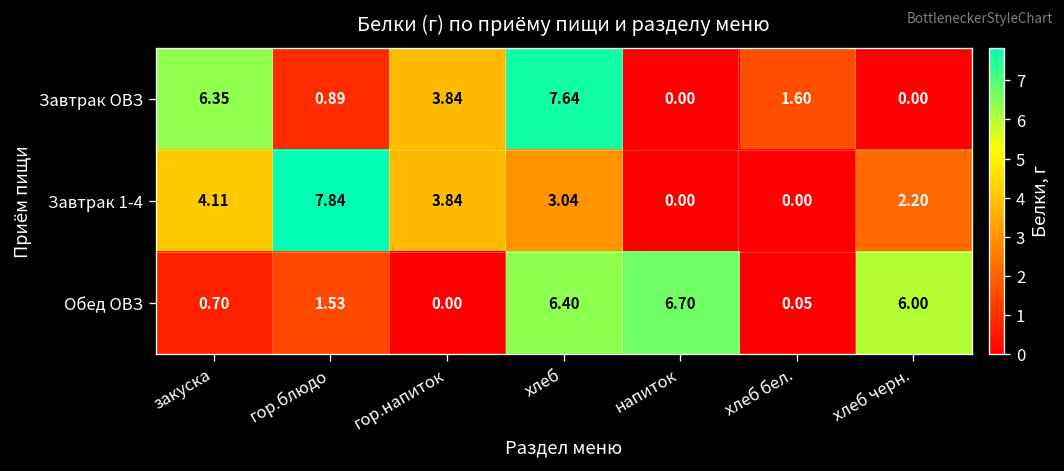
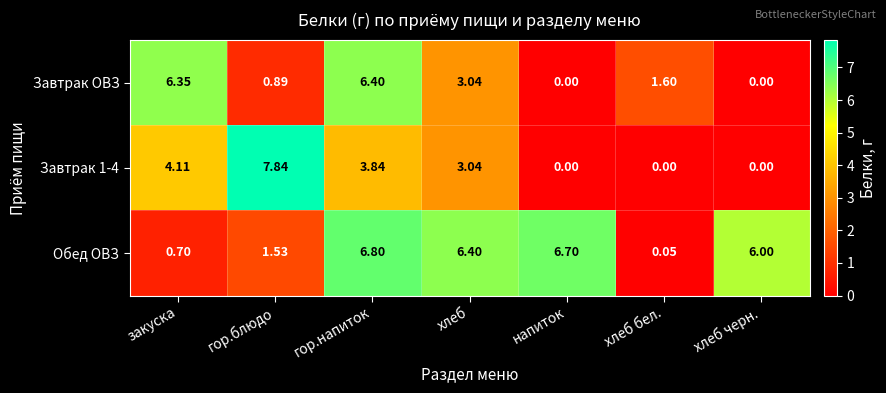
Завтрак ОВЗ, гор.напиток: 3.84 -> 6.40
Завтрак ОВЗ, хлеб: 7.64 -> 3.04
Завтрак 1-4, хлеб черн.: 2.20 -> 0.00
Обед ОВЗ, гор.напиток: 0.00 -> 6.80
